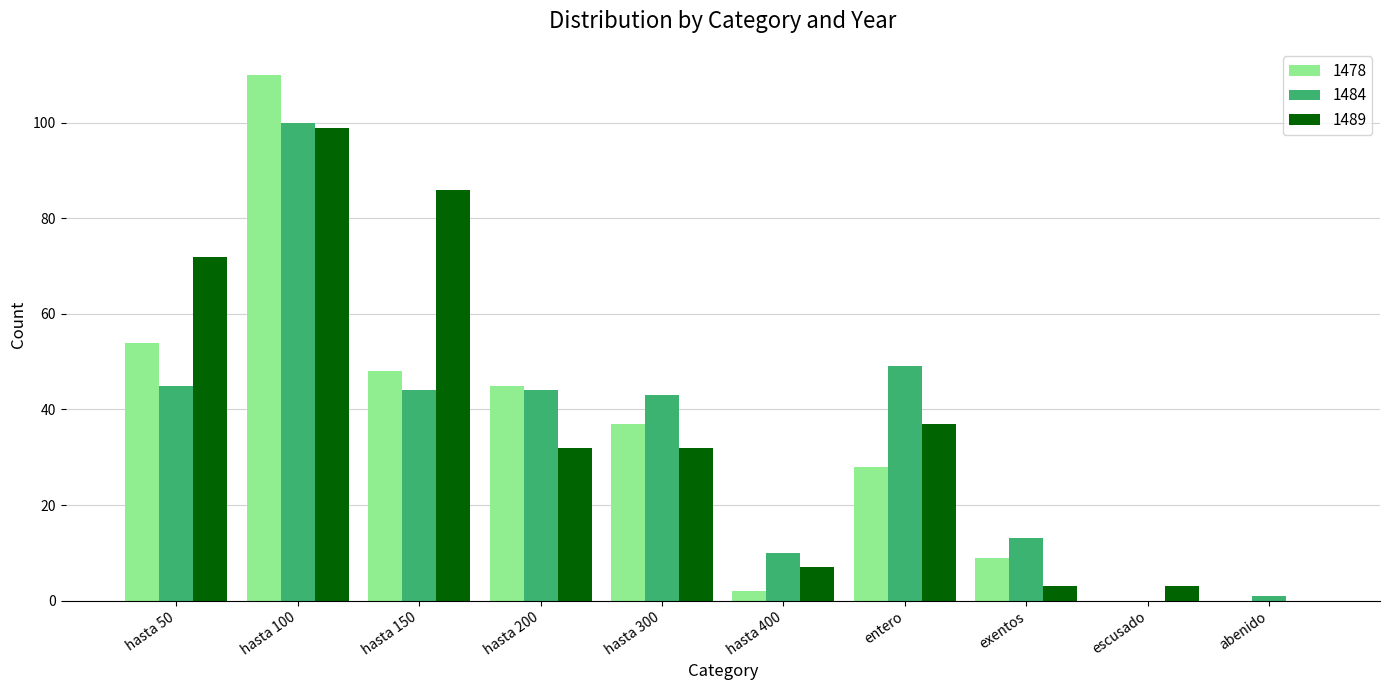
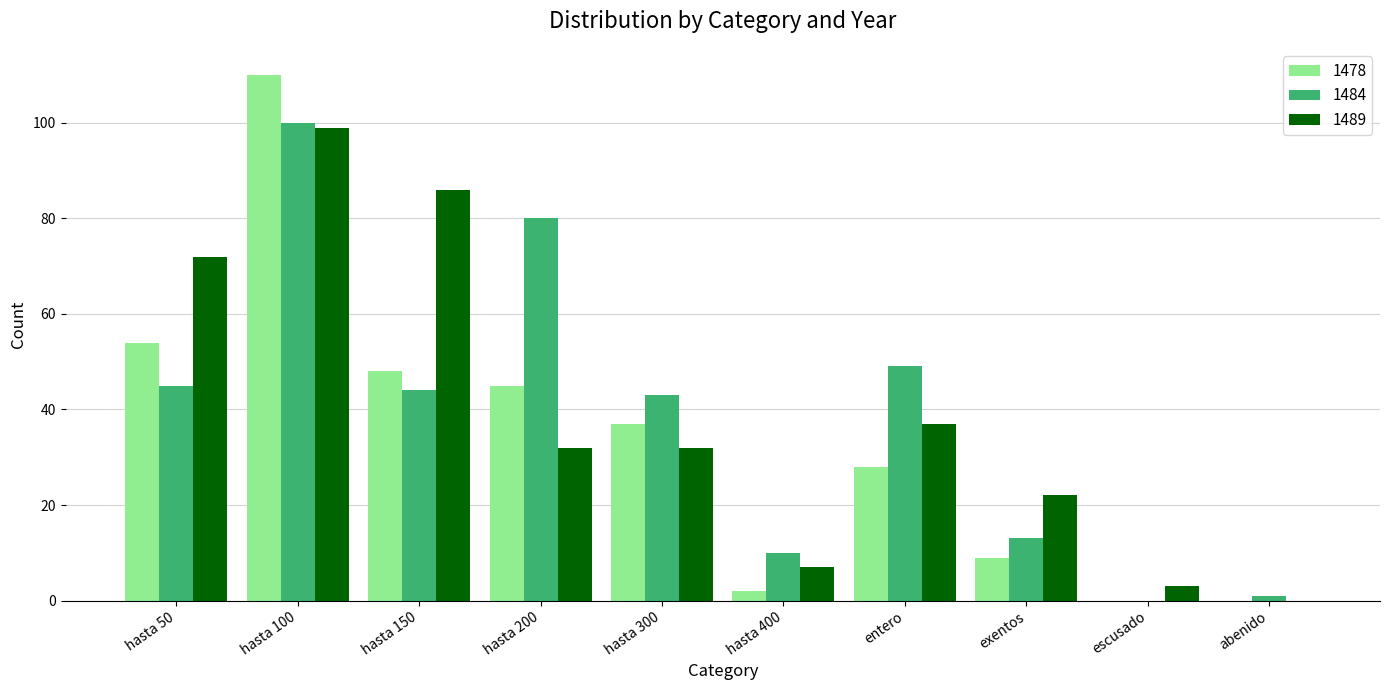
1484, hasta 200: 44 -> 80
1489, exentos: 3 -> 22
